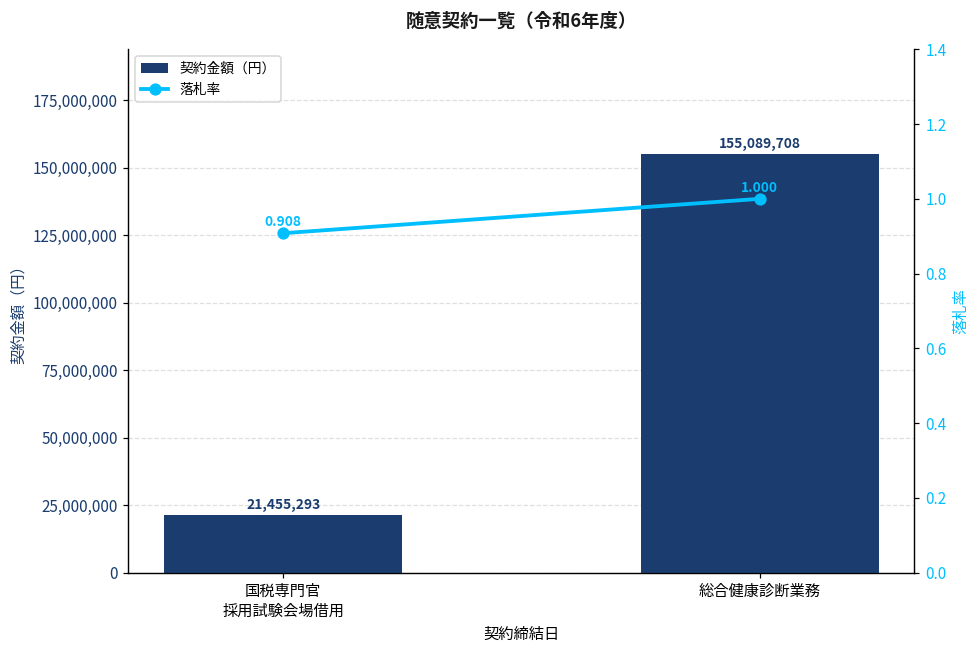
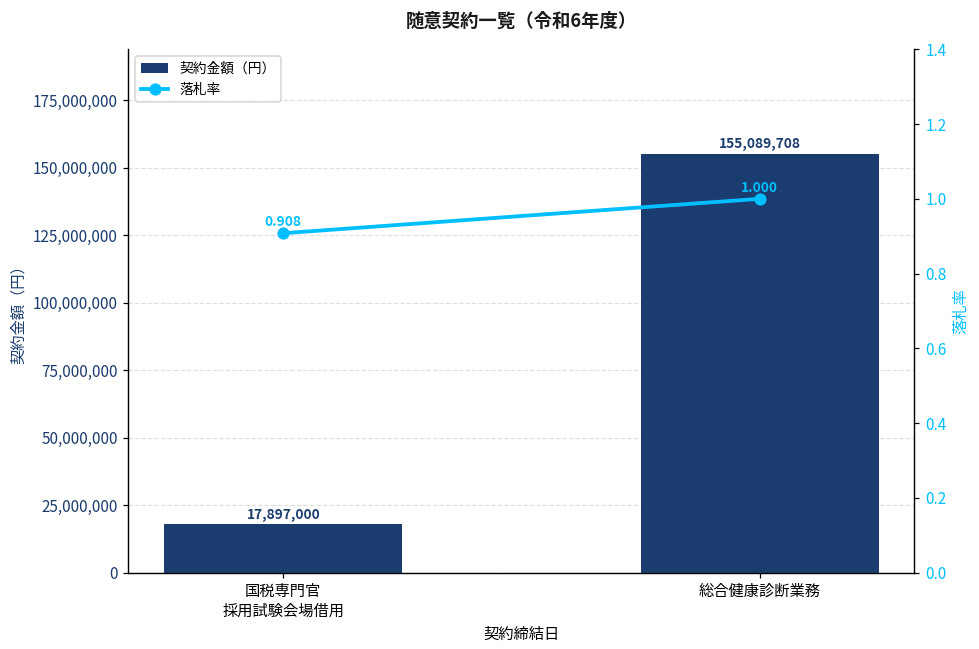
契約金額（円）, 国税専門官 採用試験会場借用: 21,455,293 -> 17,897,000
